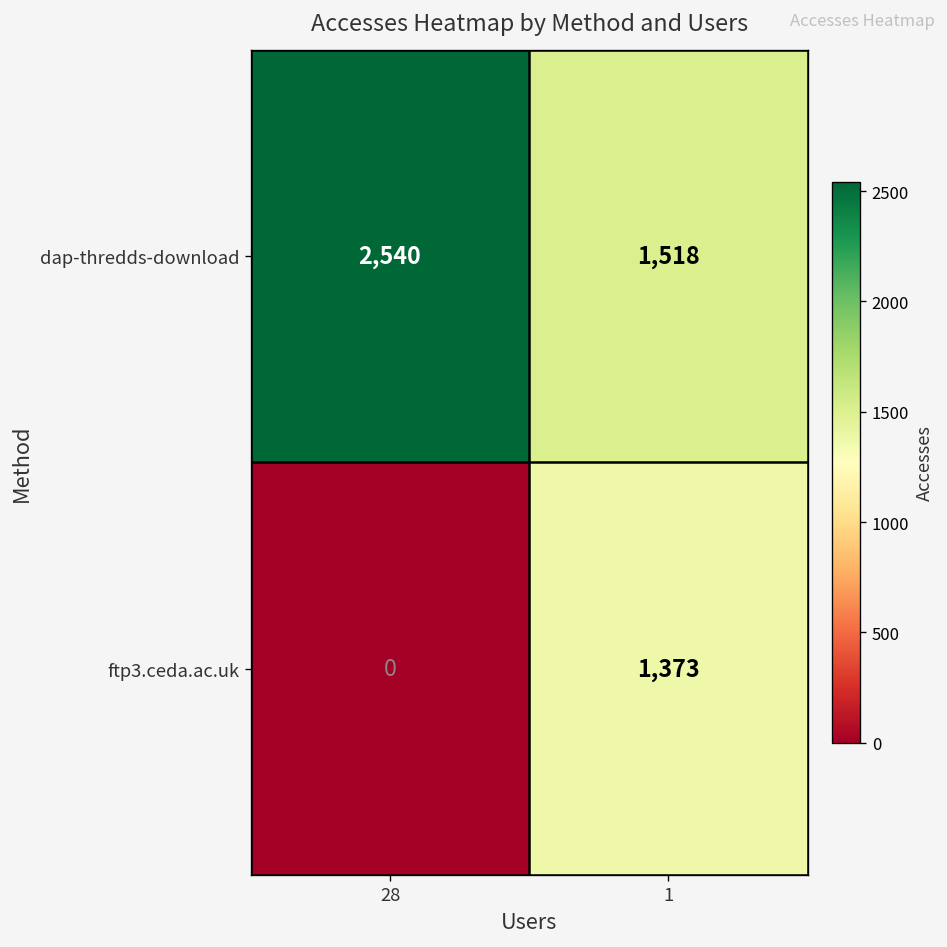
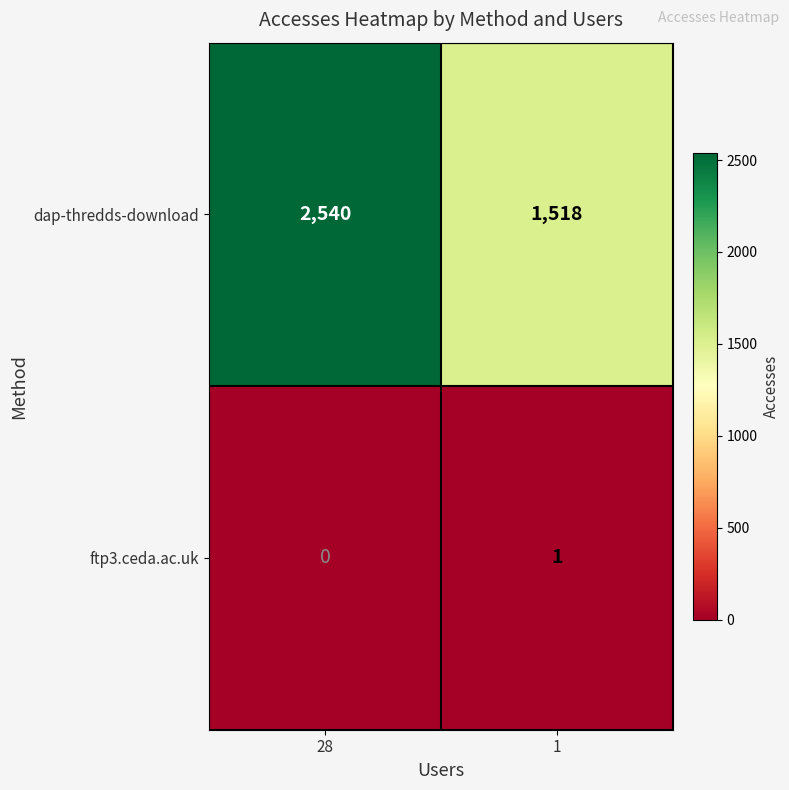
ftp3.ceda.ac.uk, 1: 1,373 -> 1
